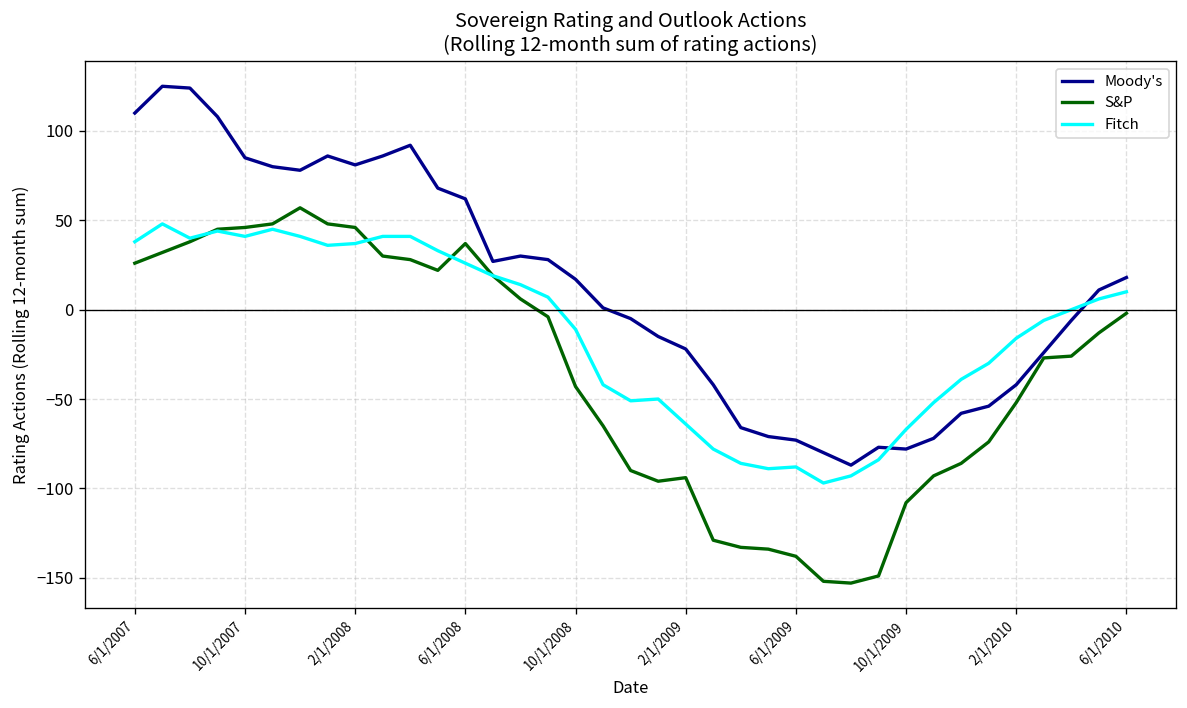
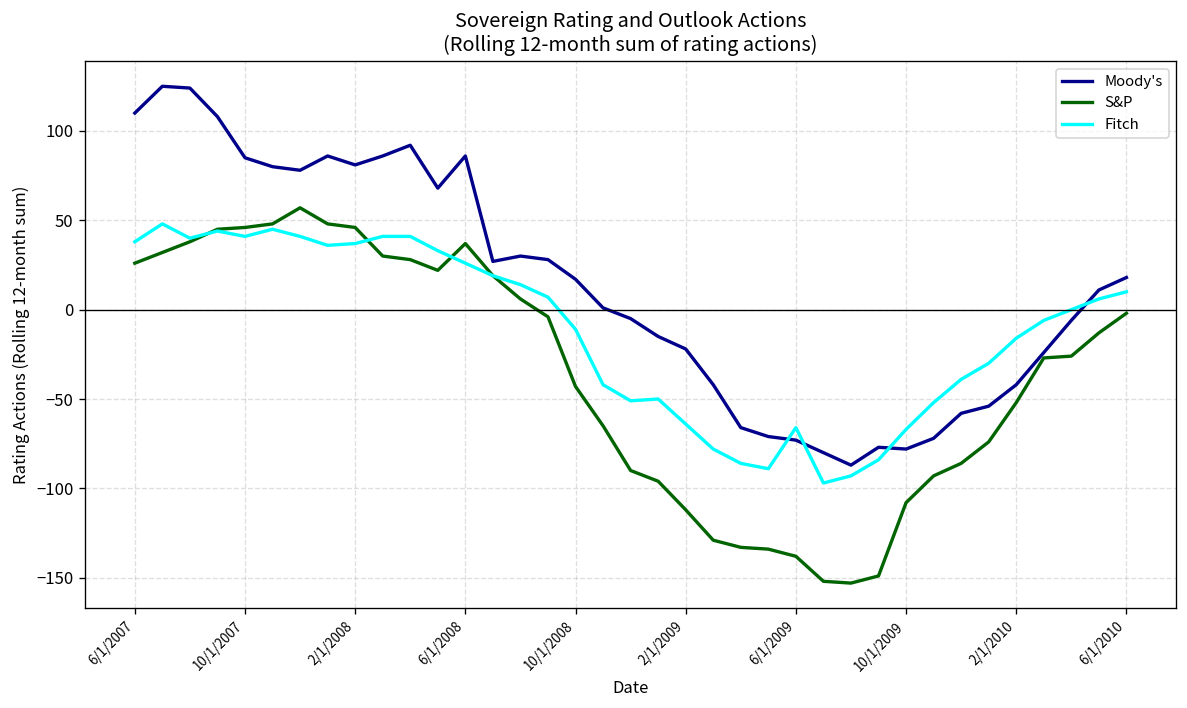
Moody's, 6/1/2008: 62 -> 86
S&P, 2/1/2009: -94 -> -112
Fitch, 6/1/2009: -88 -> -66
